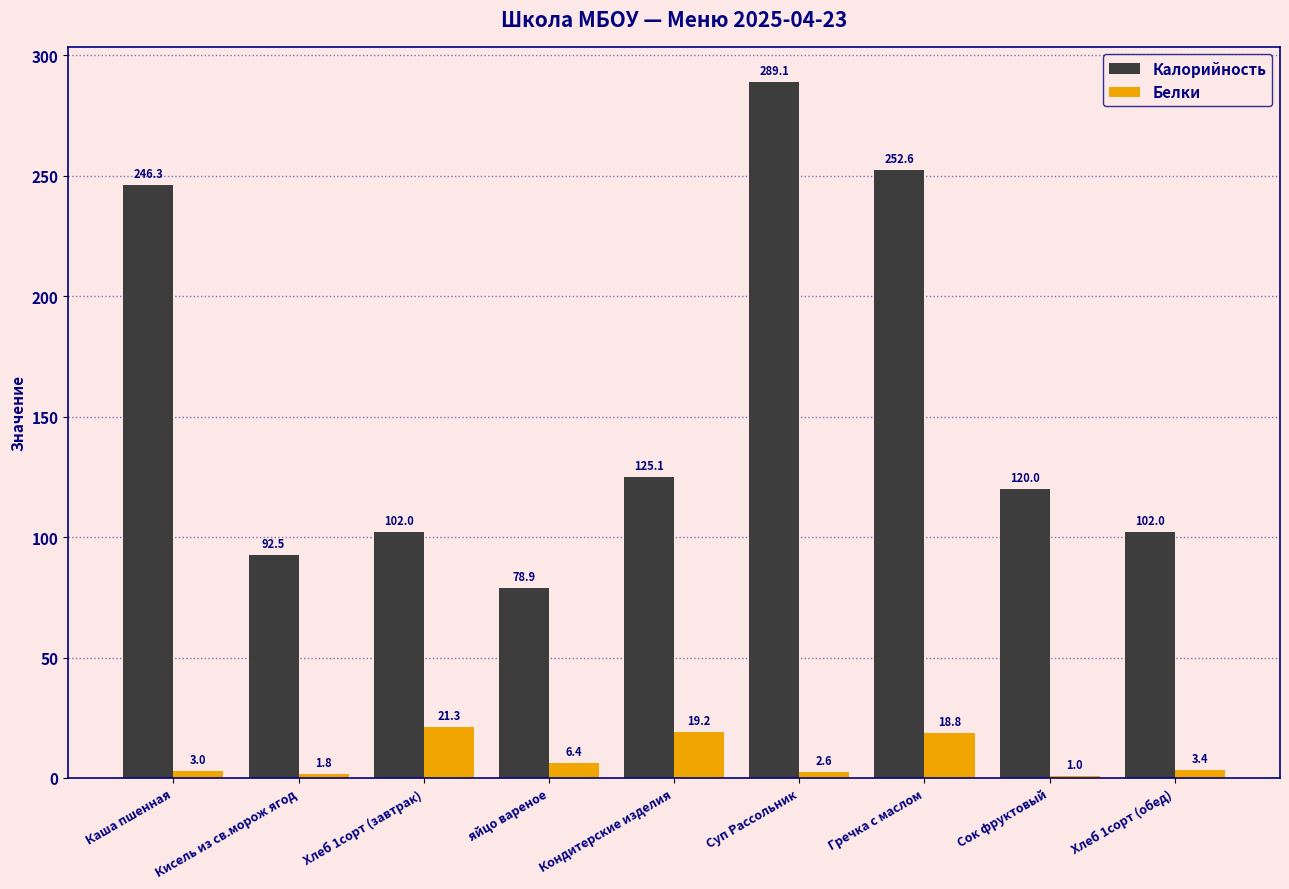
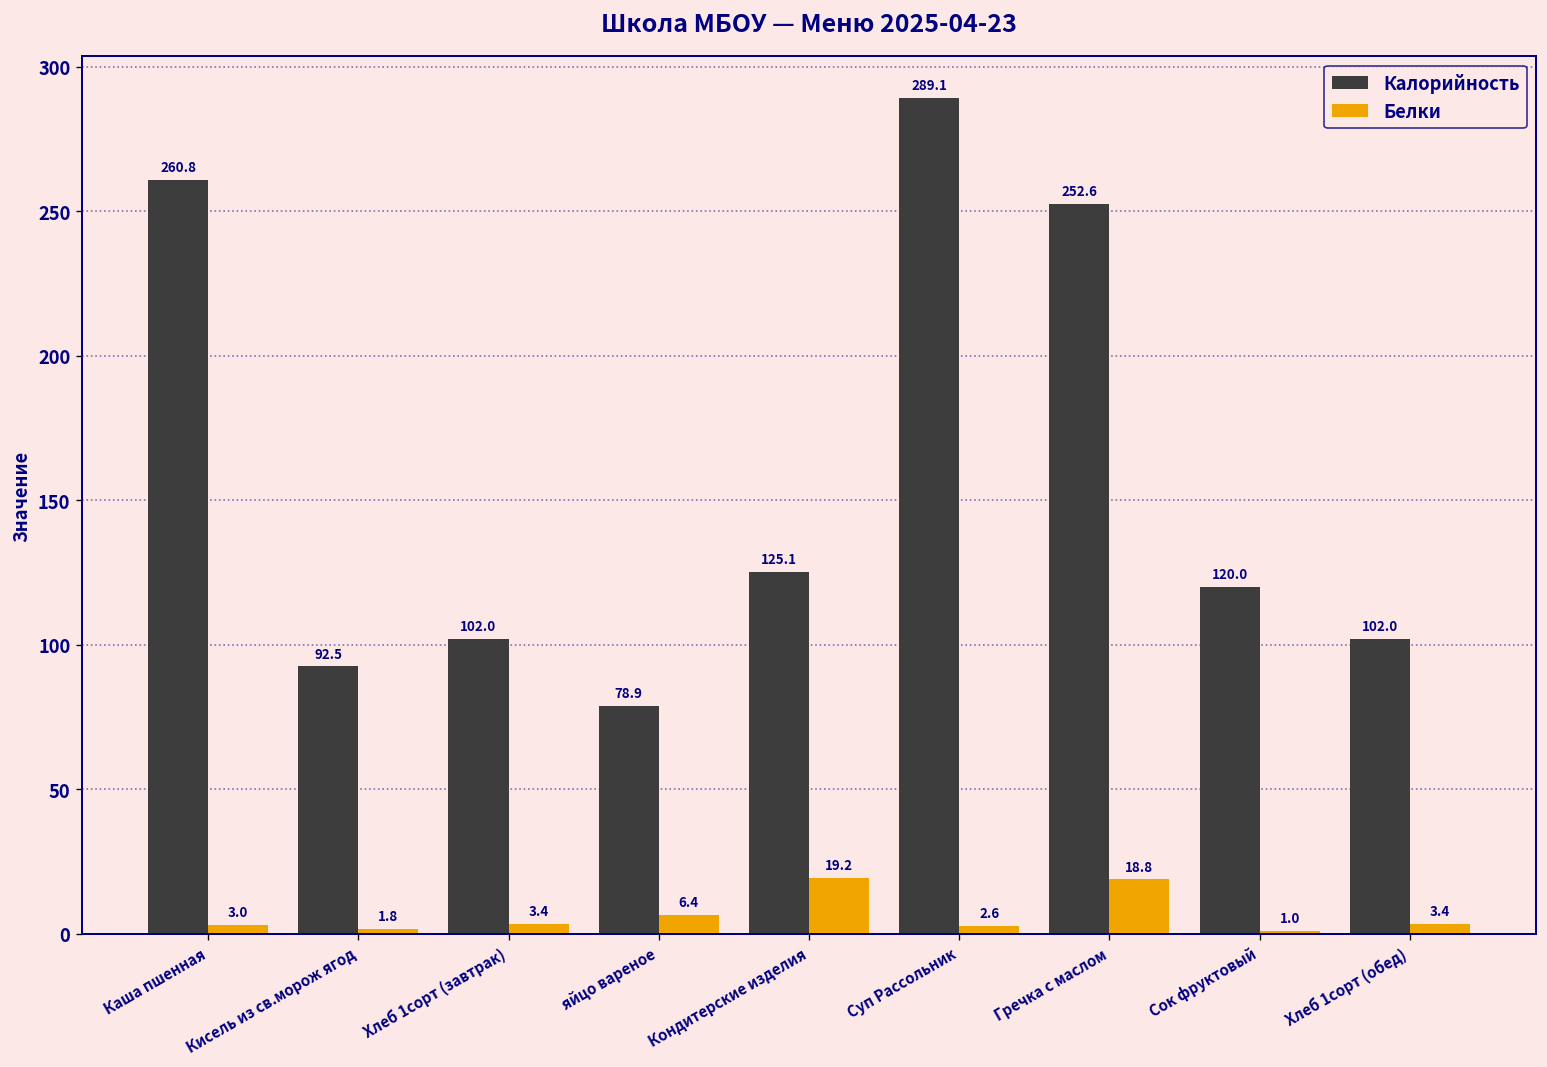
Калорийность, Каша пшенная: 246.3 -> 260.8
Белки, Хлеб 1сорт (завтрак): 21.3 -> 3.4
